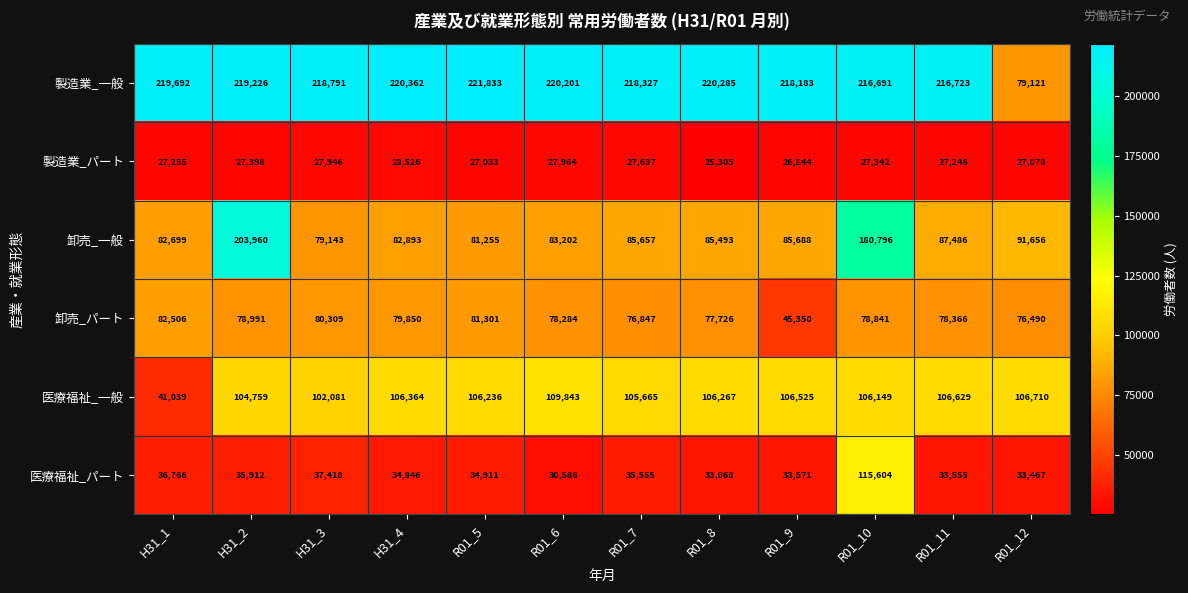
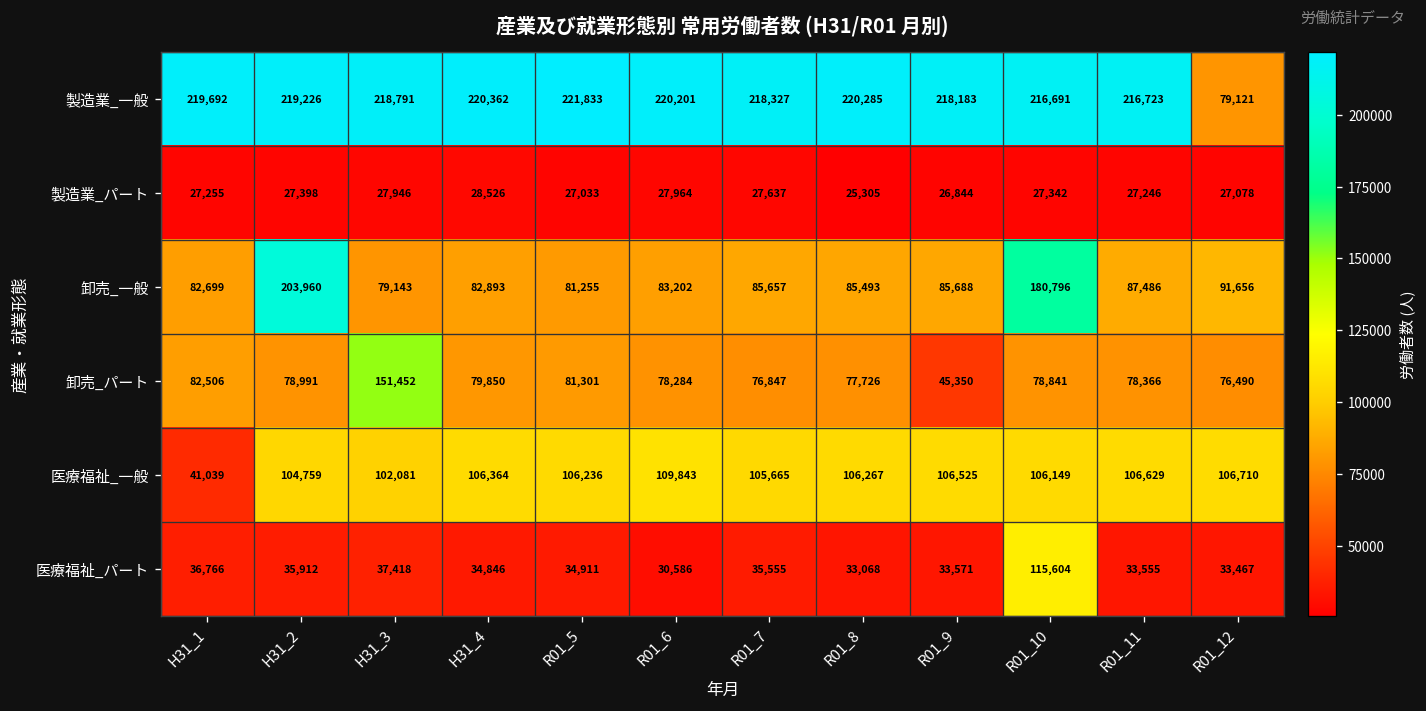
卸売_パート, H31_3: 80,309 -> 151,452
